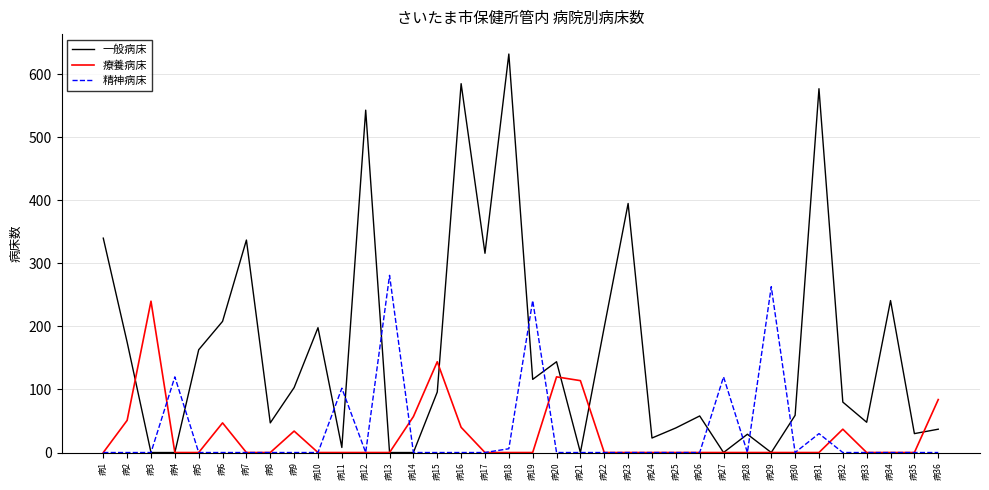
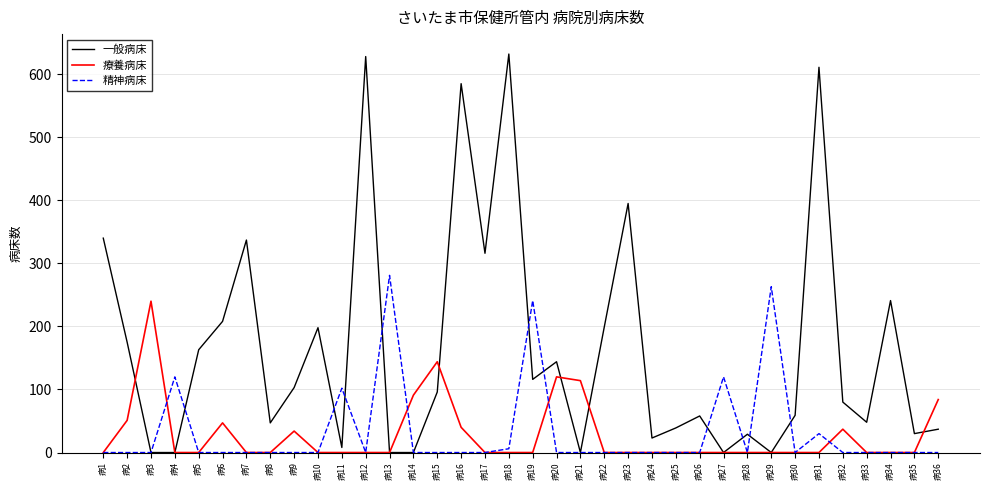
一般病床, 病12: 540 -> 630
療養病床, 病14: 60 -> 90
一般病床, 病31: 580 -> 610
